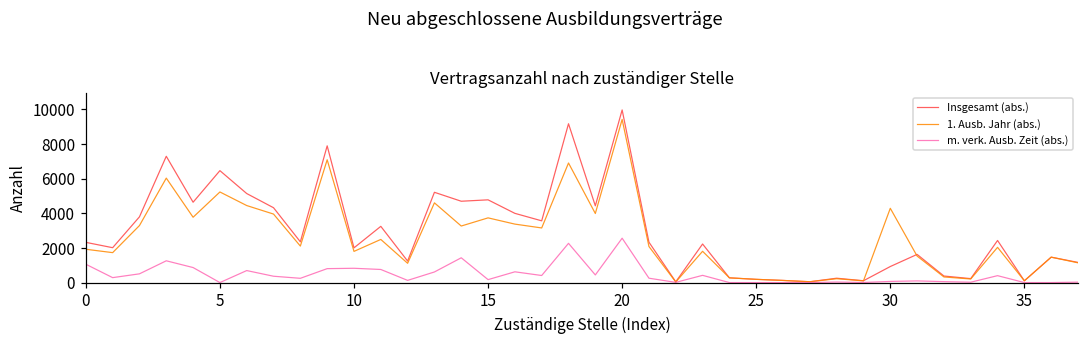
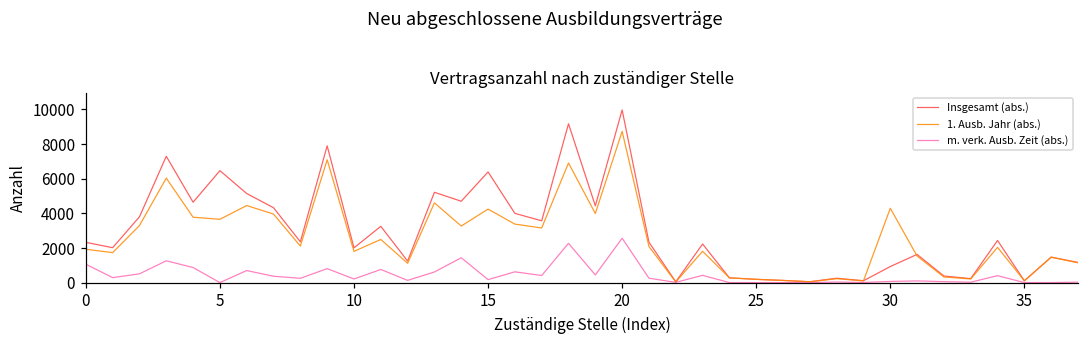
1. Ausb. Jahr (abs.), 5: 5200 -> 3700
m. verk. Ausb. Zeit (abs.), 10: 800 -> 200
Insgesamt (abs.), 15: 4800 -> 6400
1. Ausb. Jahr (abs.), 15: 3700 -> 4200
1. Ausb. Jahr (abs.), 20: 9400 -> 8700
